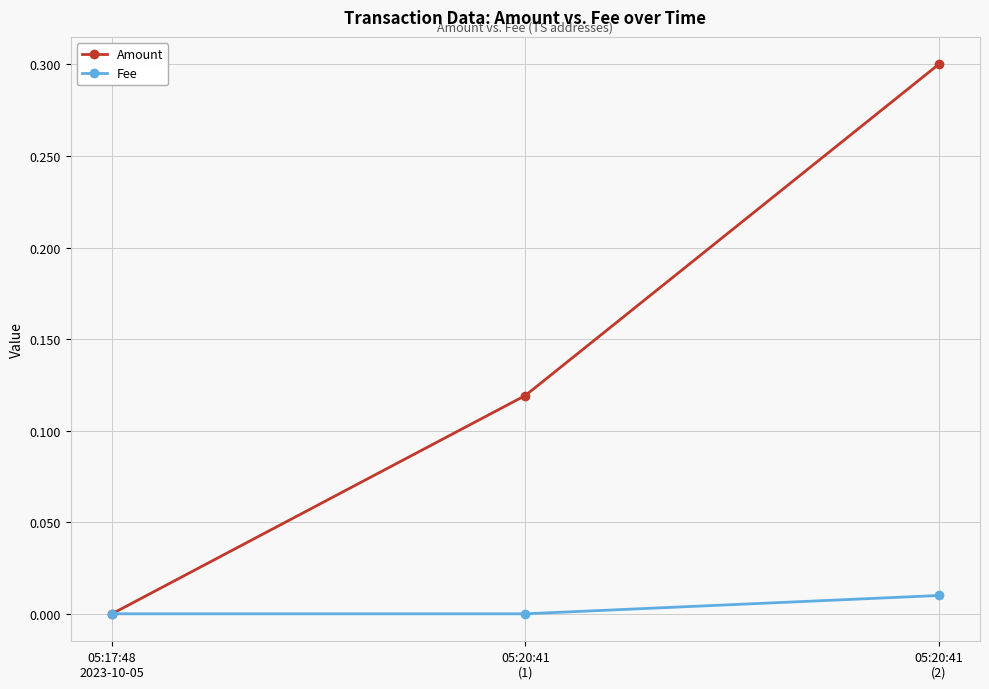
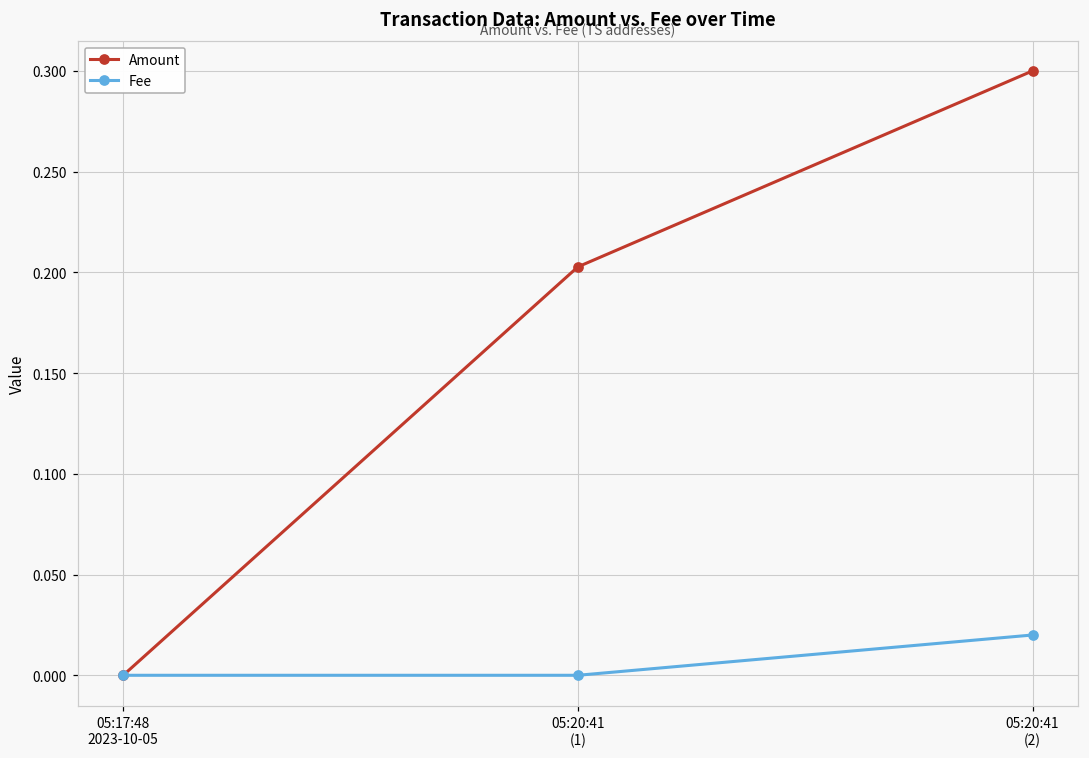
Amount, 05:20:41 (1): 0.119 -> 0.203
Fee, 05:20:41 (2): 0.01 -> 0.02
